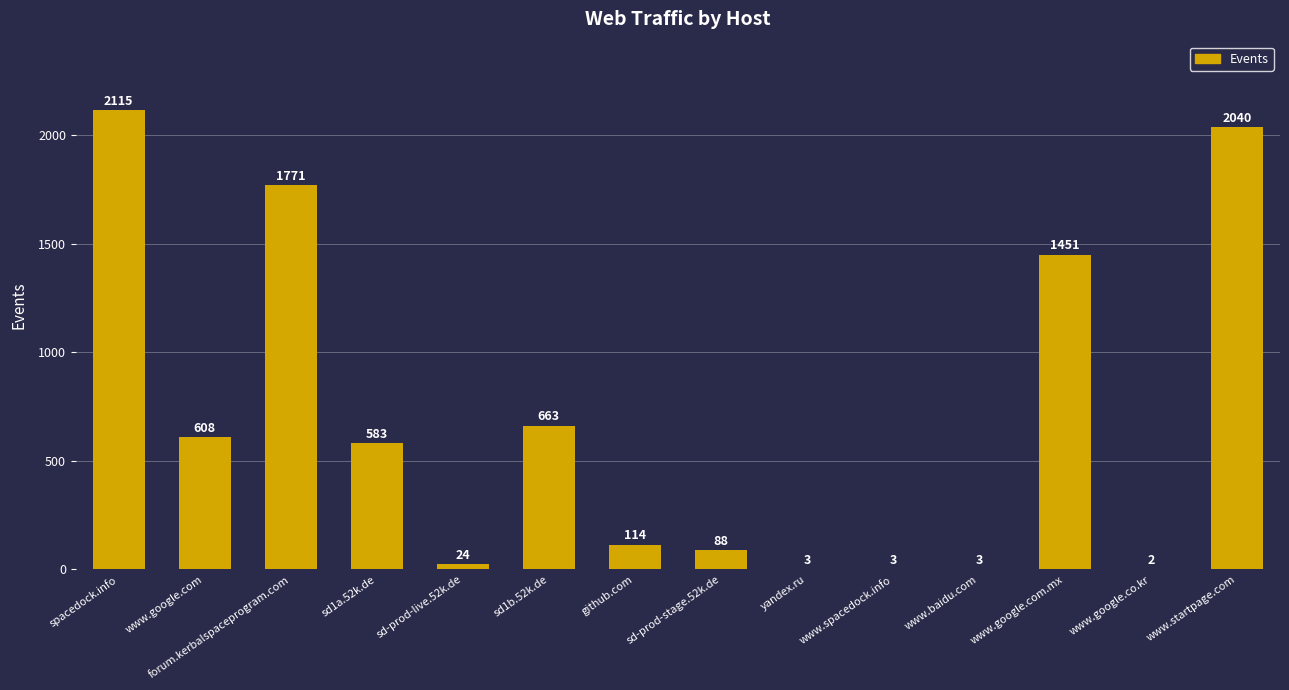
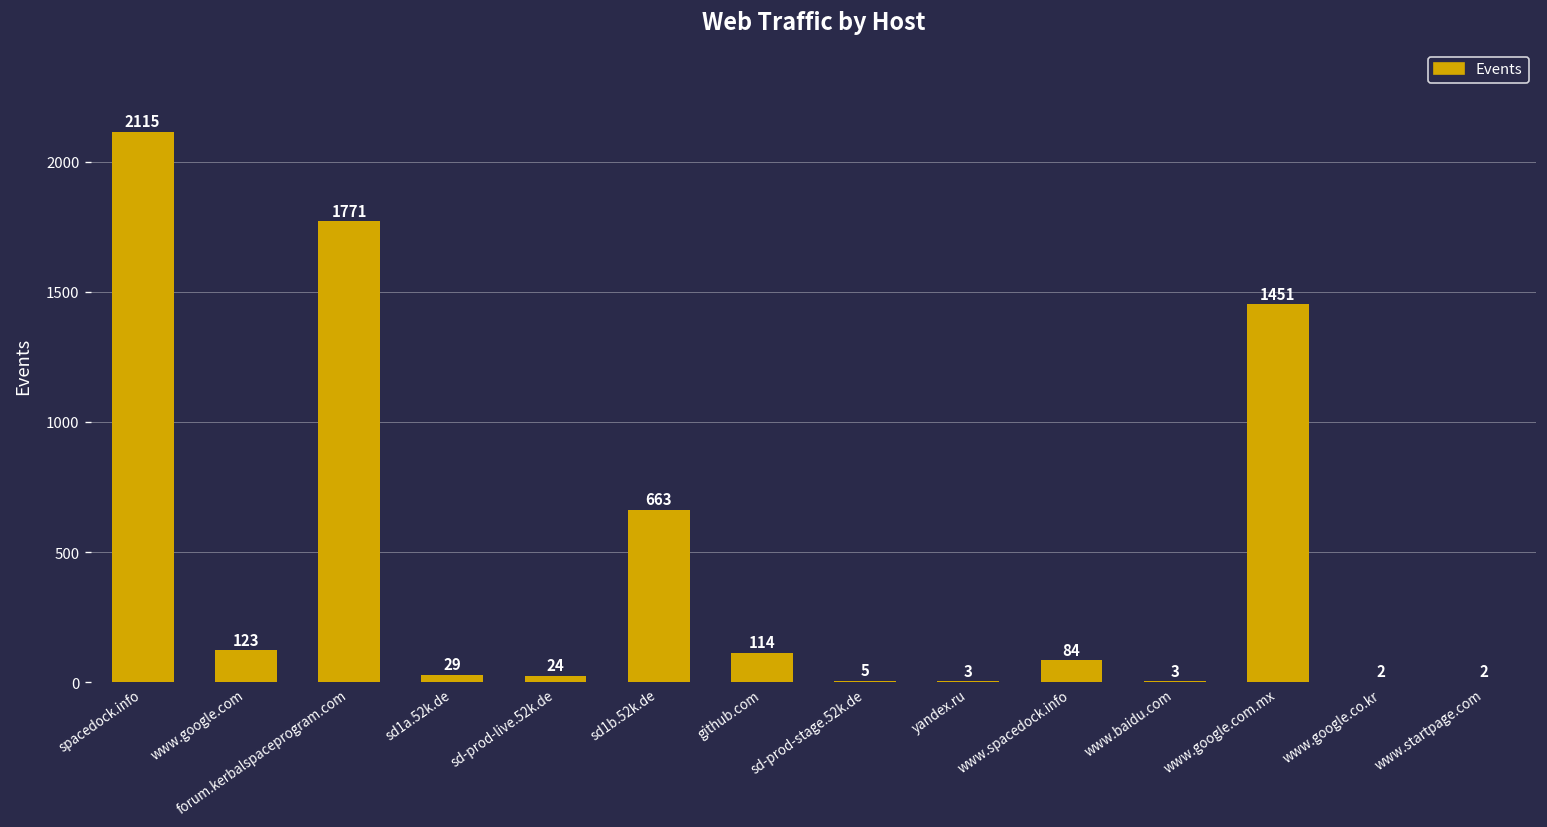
www.google.com: 608 -> 123
sd1a.52k.de: 583 -> 29
sd-prod-stage.52k.de: 88 -> 5
www.spacedock.info: 3 -> 84
www.startpage.com: 2040 -> 2
